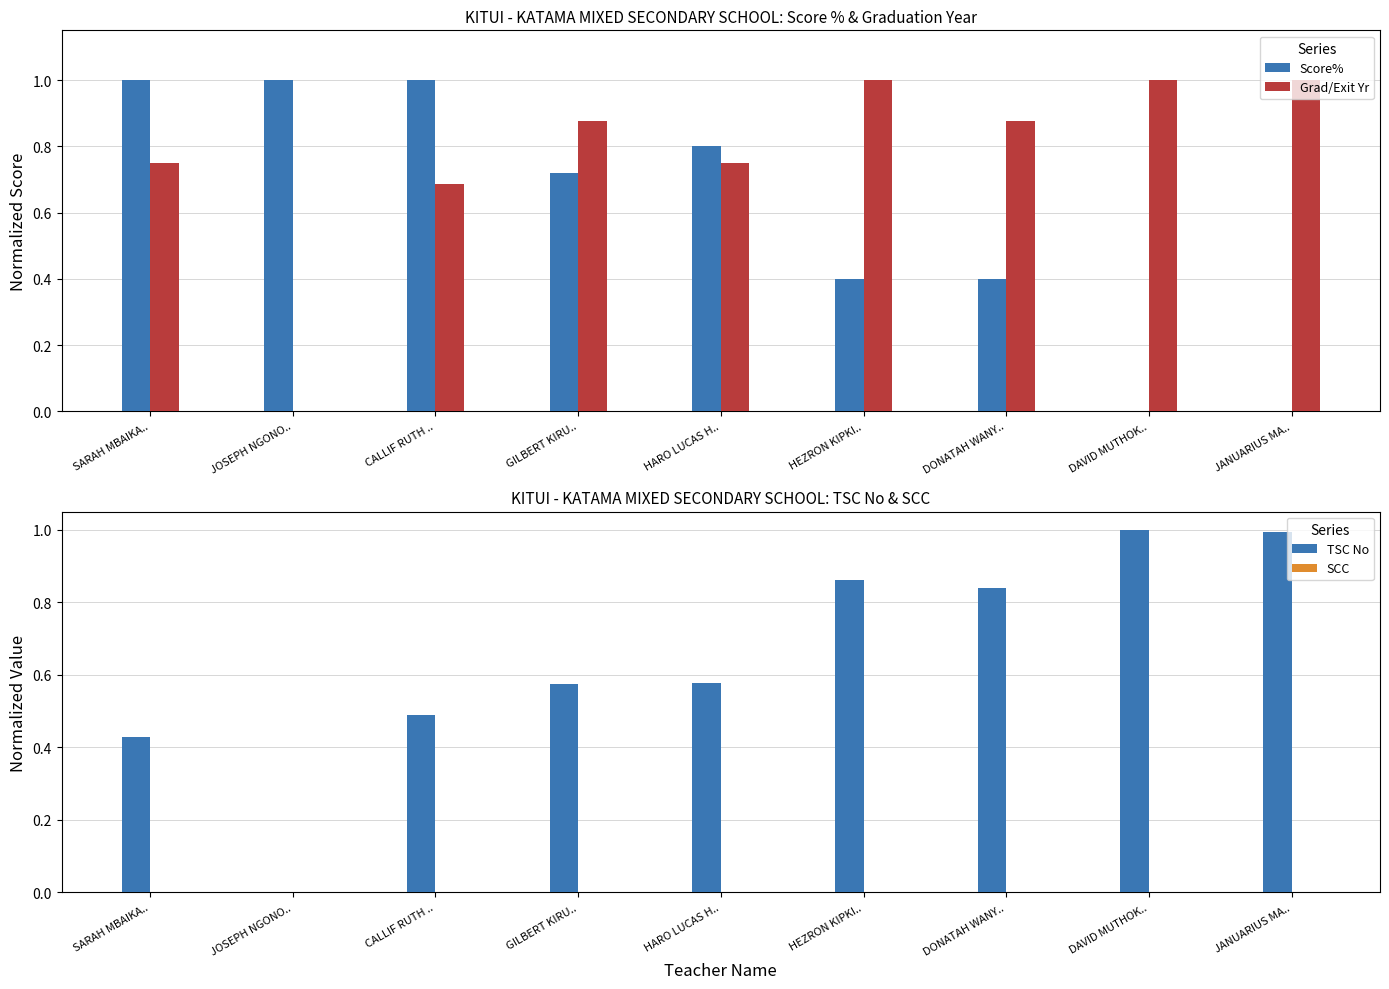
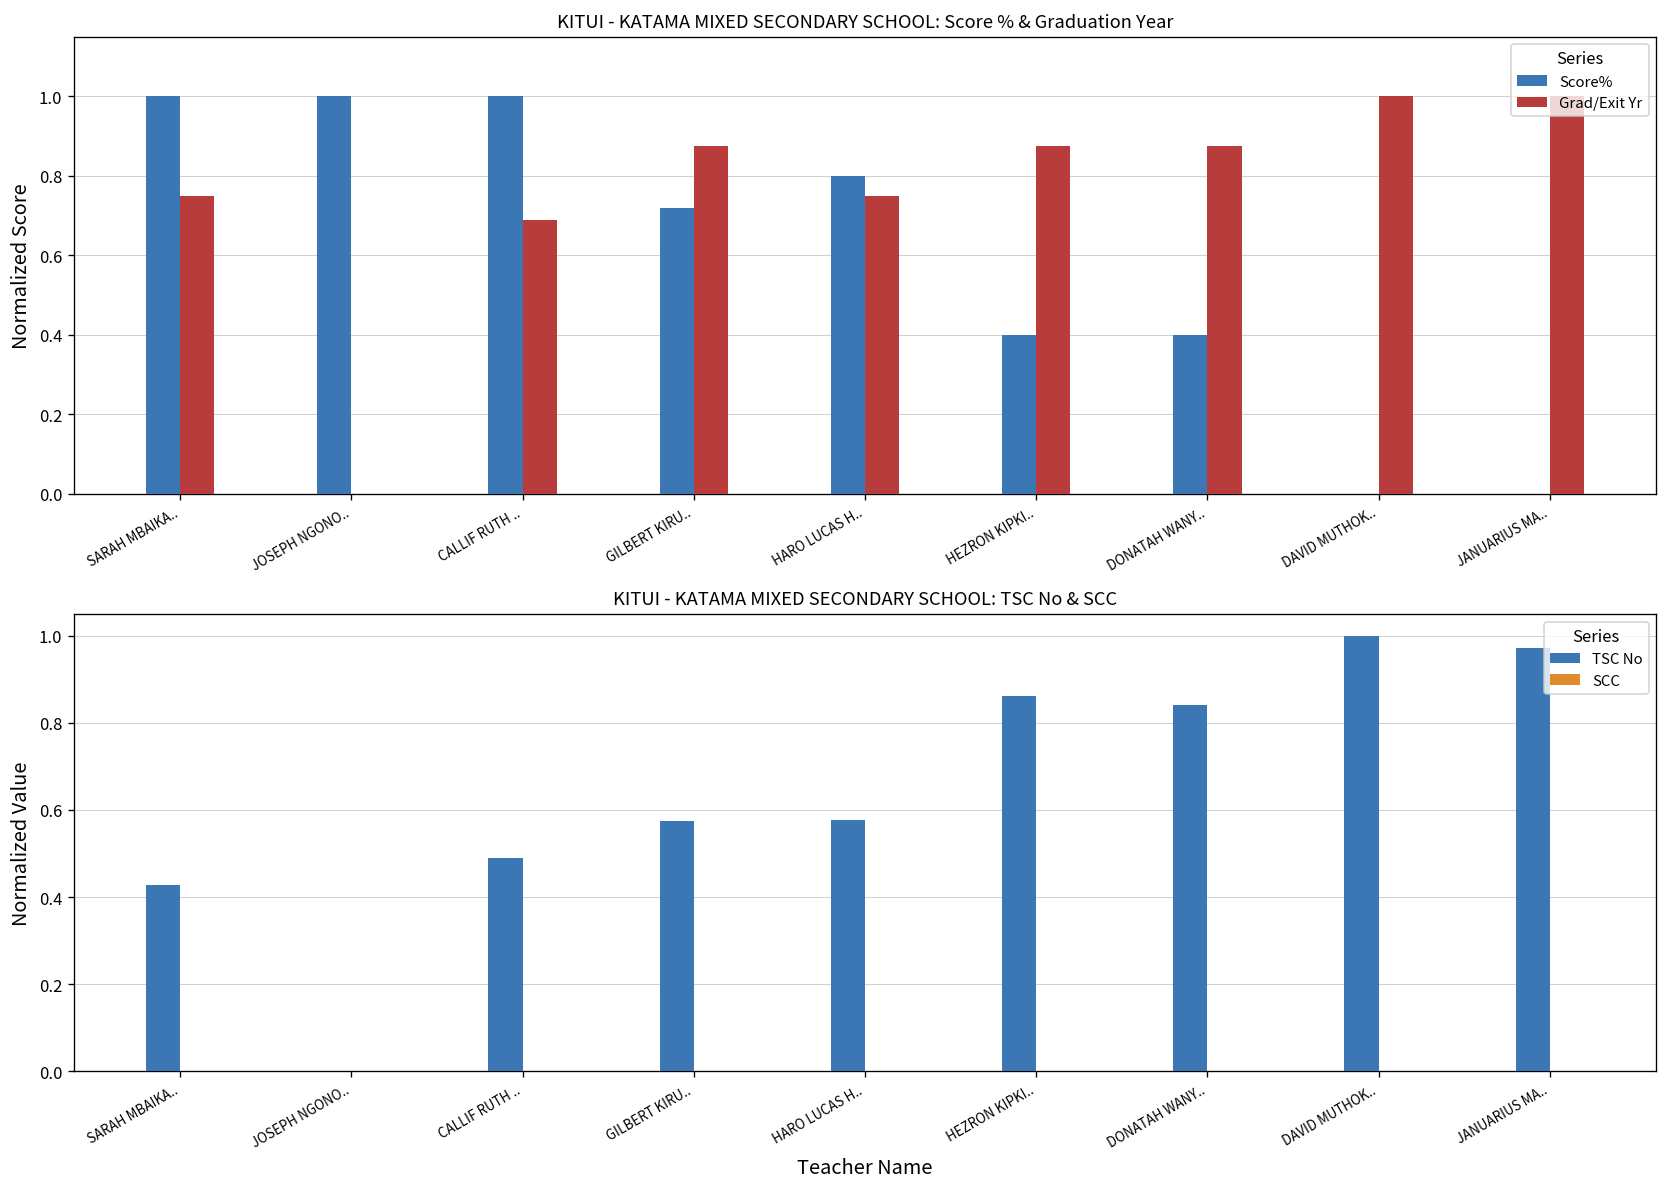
KITUI - KATAMA MIXED SECONDARY SCHOOL: Score % & Graduation Year, Grad/Exit Yr, HEZRON KIPKI..: 1.00 -> 0.88
KITUI - KATAMA MIXED SECONDARY SCHOOL: TSC No & SCC, TSC No, JANUARIUS MA..: 0.99 -> 0.97
